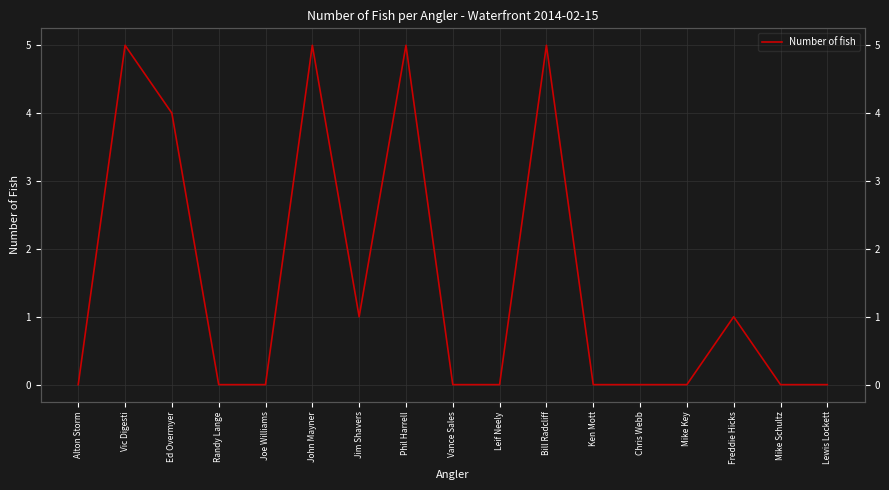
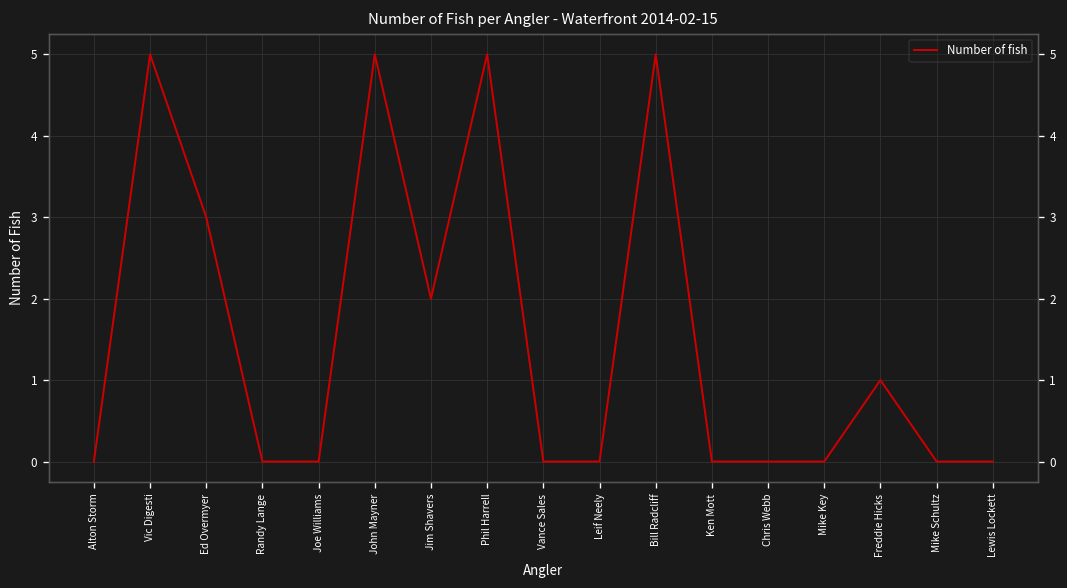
Ed Overmyer: 4 -> 3
Jim Shavers: 1 -> 2
